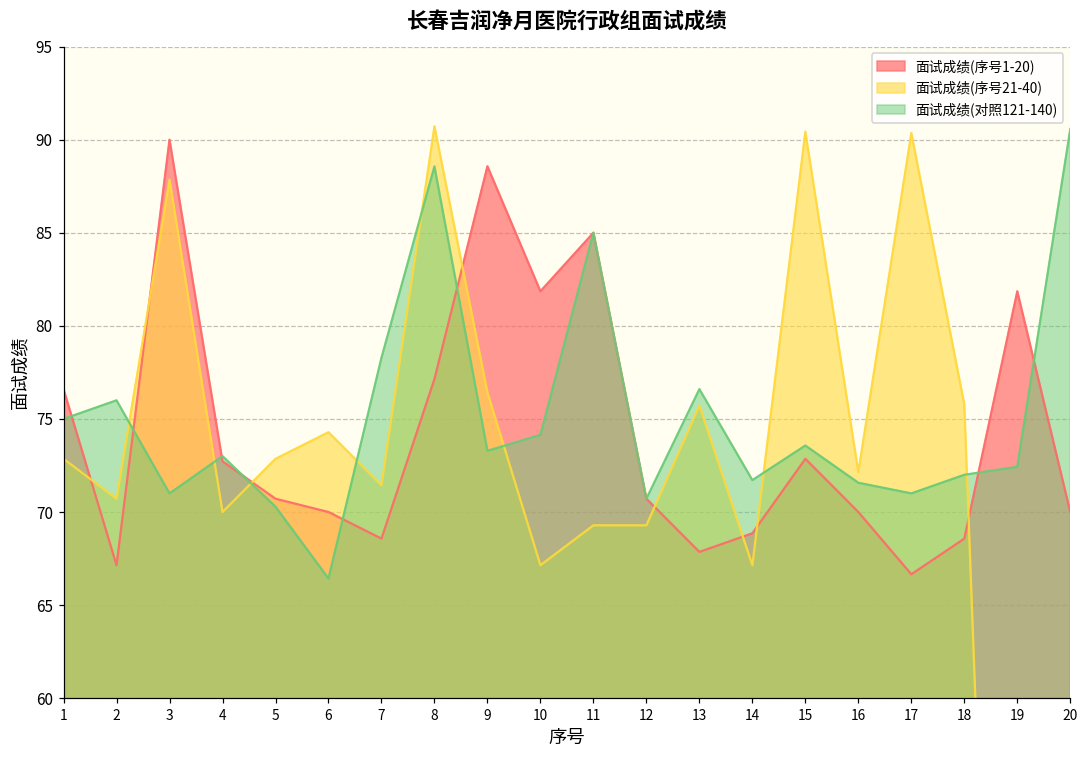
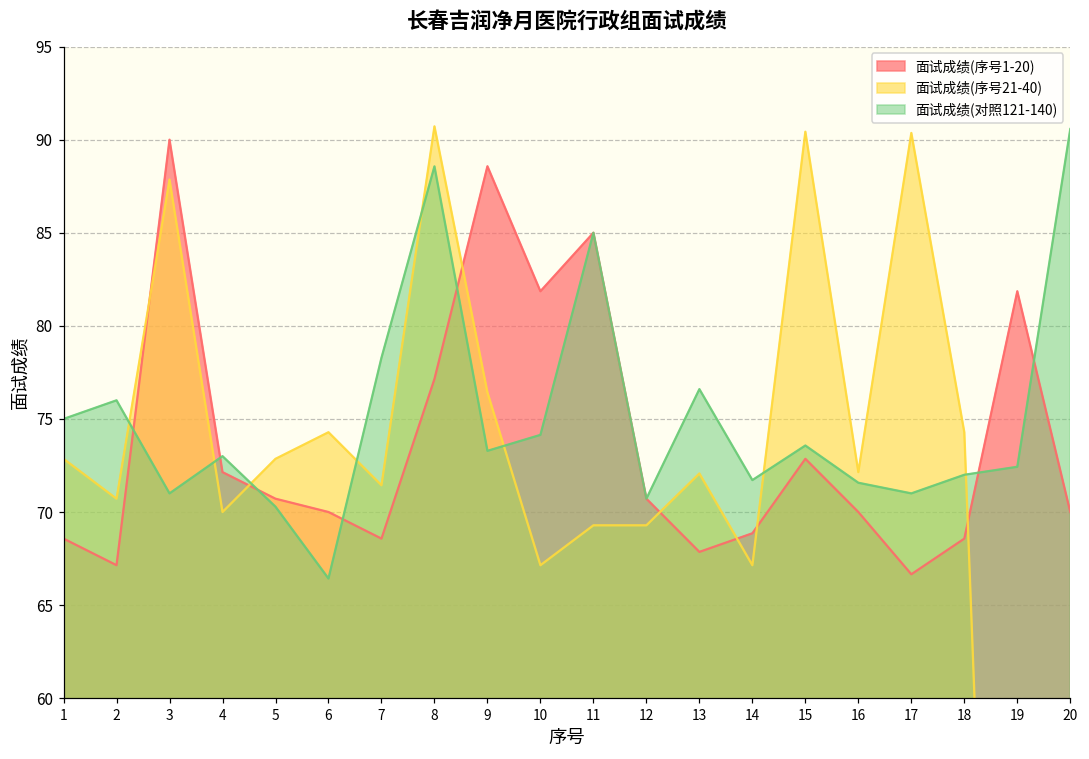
面试成绩(序号1-20), 1: 76.6 -> 68.6
面试成绩(序号1-20), 4: 72.7 -> 72.1
面试成绩(序号21-40), 13: 75.7 -> 72.1
面试成绩(序号21-40), 18: 75.8 -> 74.3
